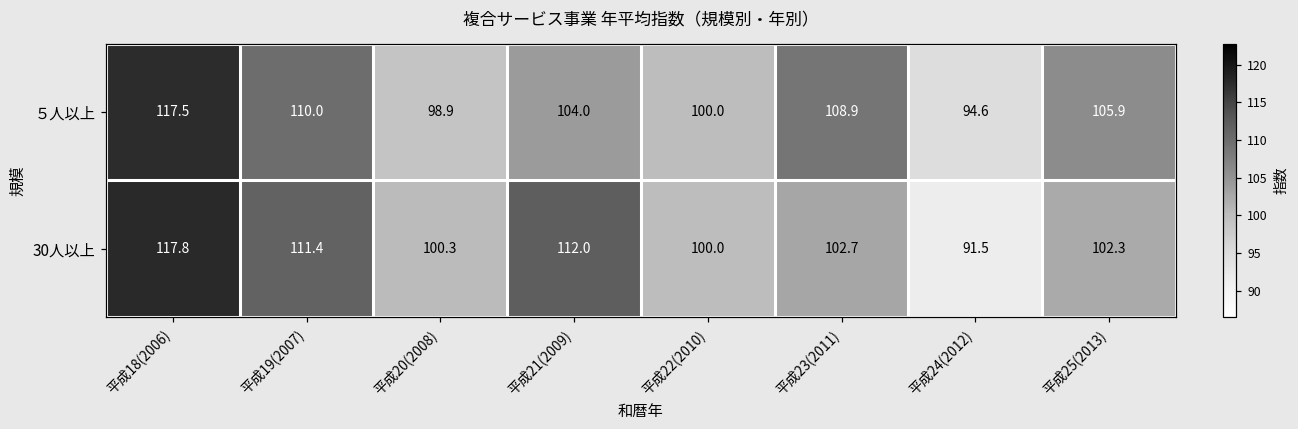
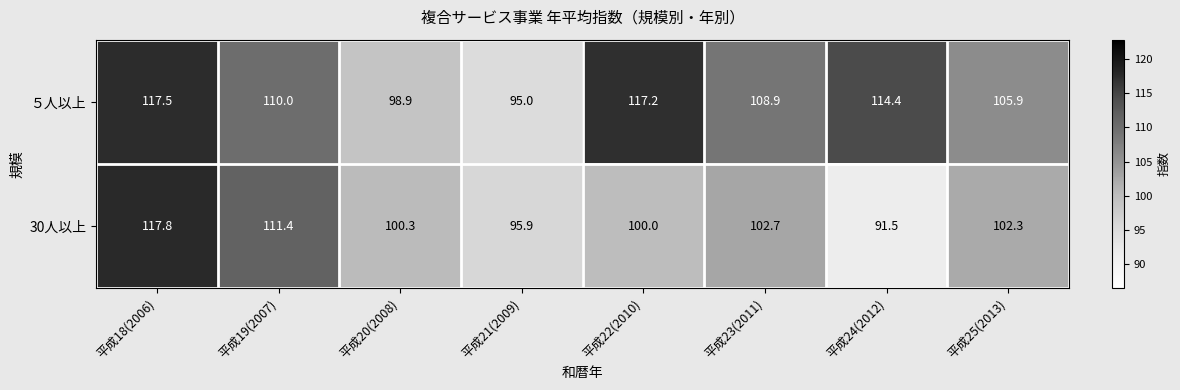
５人以上, 平成21(2009): 104.0 -> 95.0
５人以上, 平成22(2010): 100.0 -> 117.2
５人以上, 平成24(2012): 94.6 -> 114.4
30人以上, 平成21(2009): 112.0 -> 95.9
